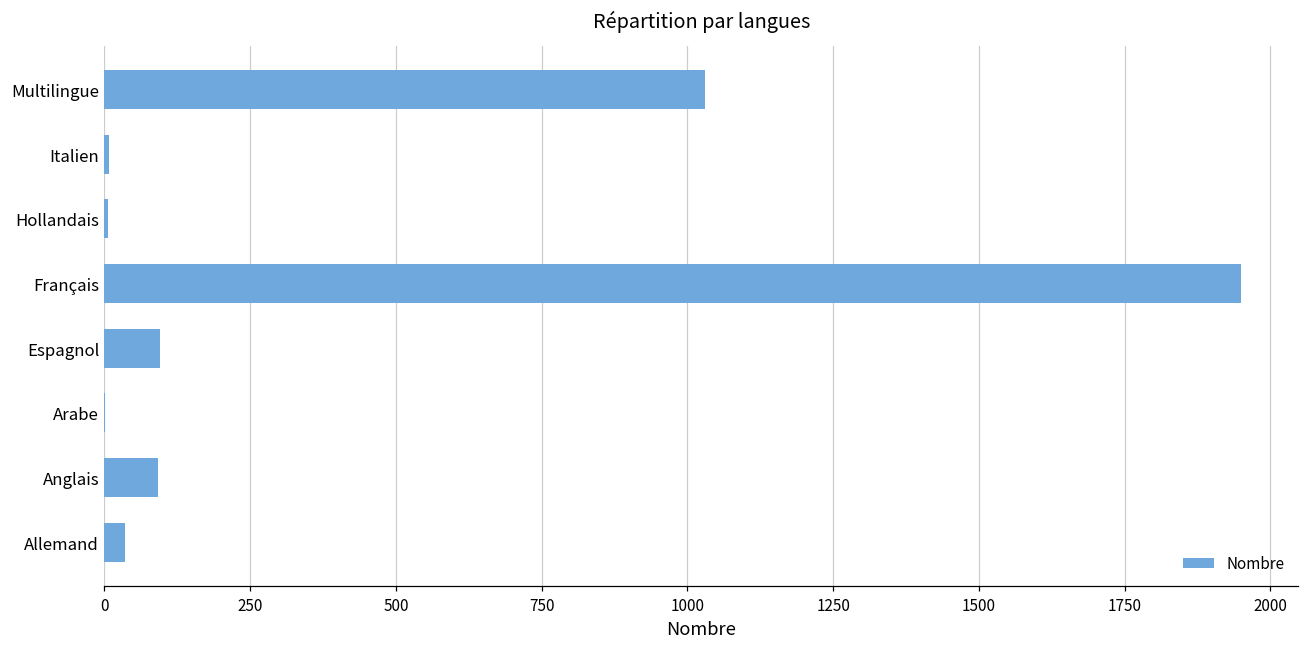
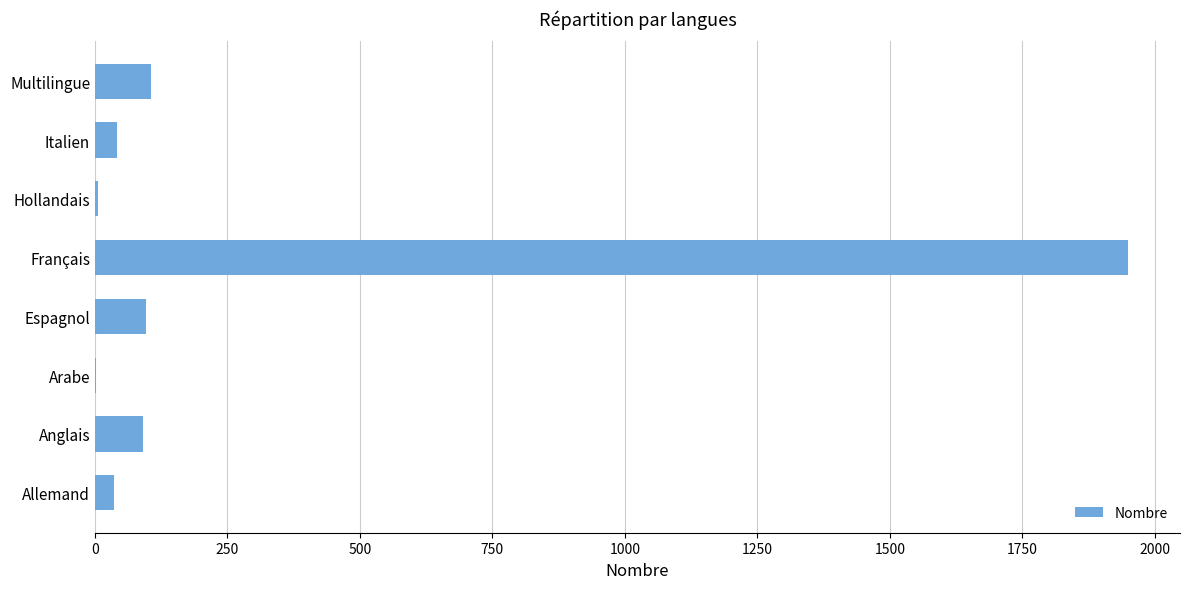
Multilingue: 1030 -> 110
Italien: 10 -> 40
